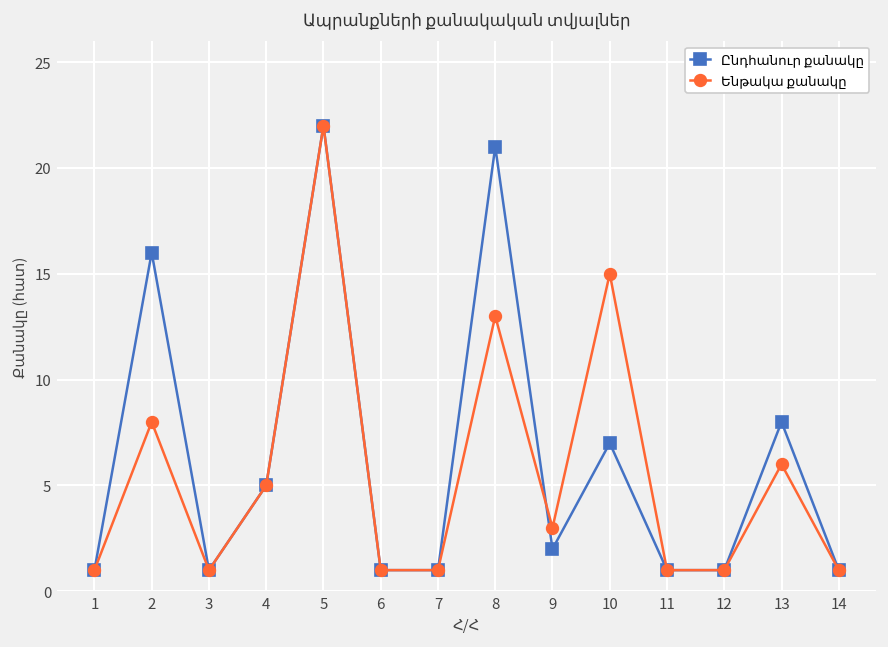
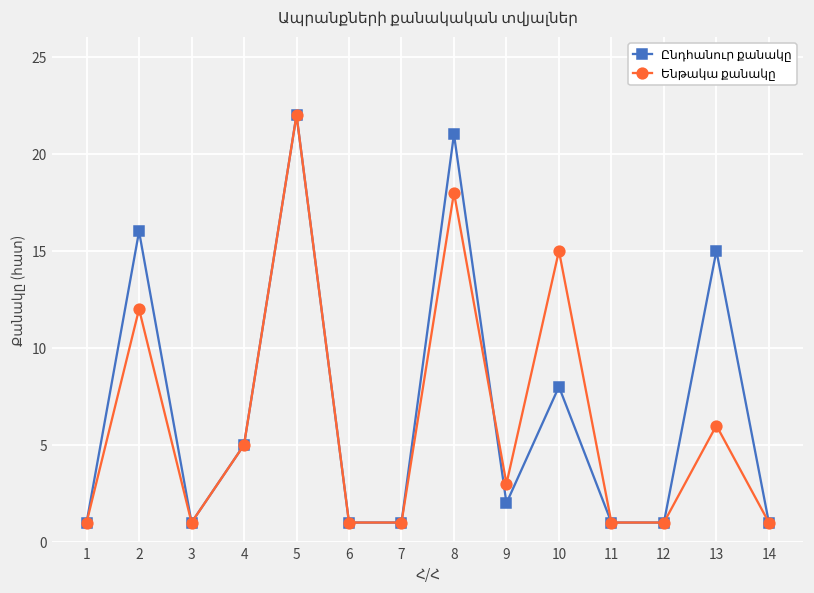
Ենթակա քանակը, 2: 8 -> 12
Ենթակա քանակը, 8: 13 -> 18
Ընդհանուր քանակը, 10: 7 -> 8
Ընդհանուր քանակը, 13: 8 -> 15
